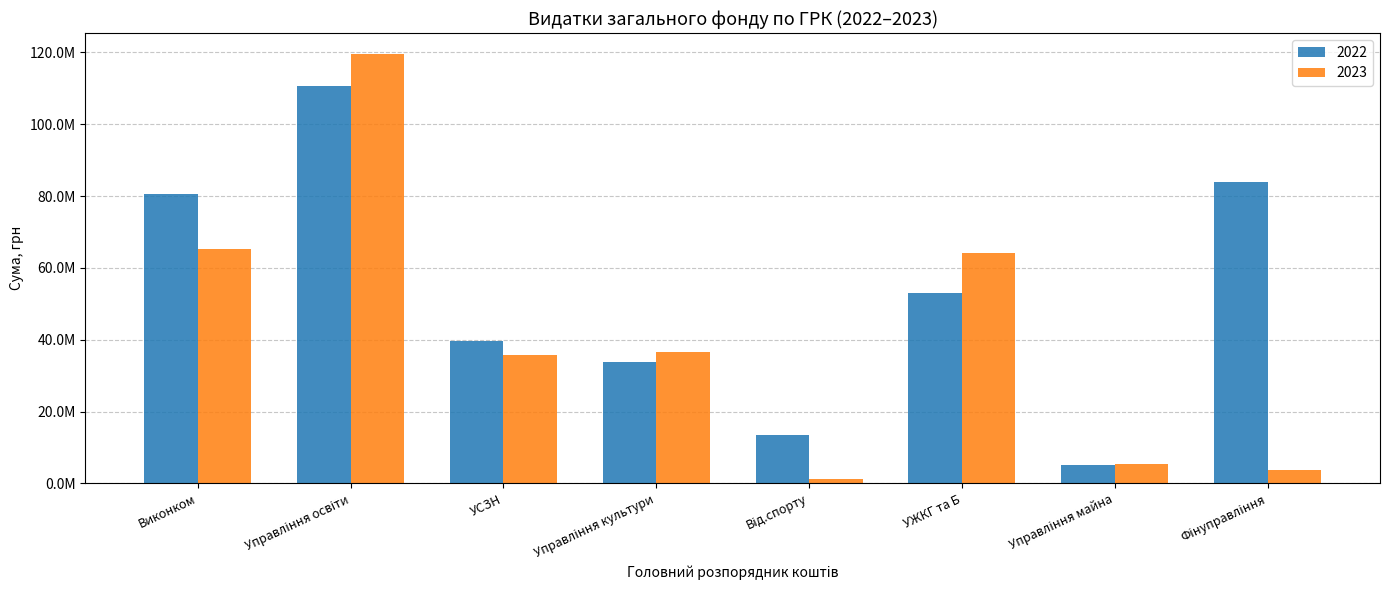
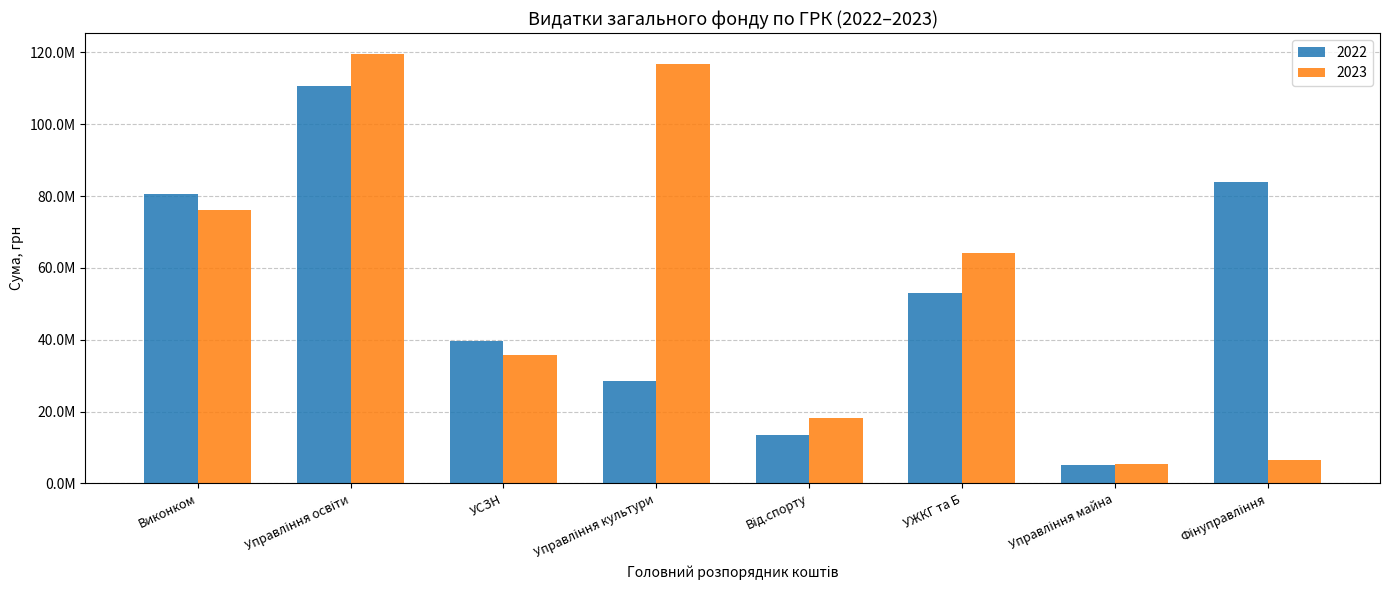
2023, Виконком: 65000000 -> 76000000
2022, Управління культури: 34000000 -> 29000000
2023, Управління культури: 37000000 -> 117000000
2023, Від.спорту: 1000000 -> 18000000
2023, Фінуправління: 4000000 -> 7000000
